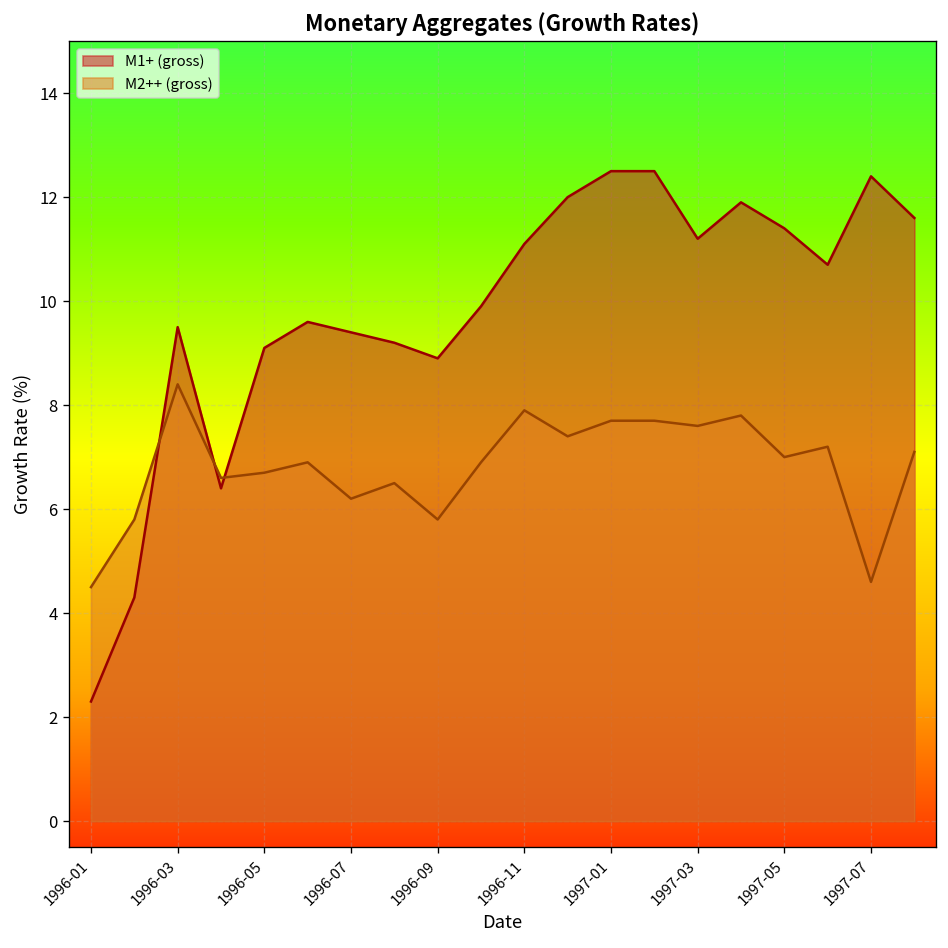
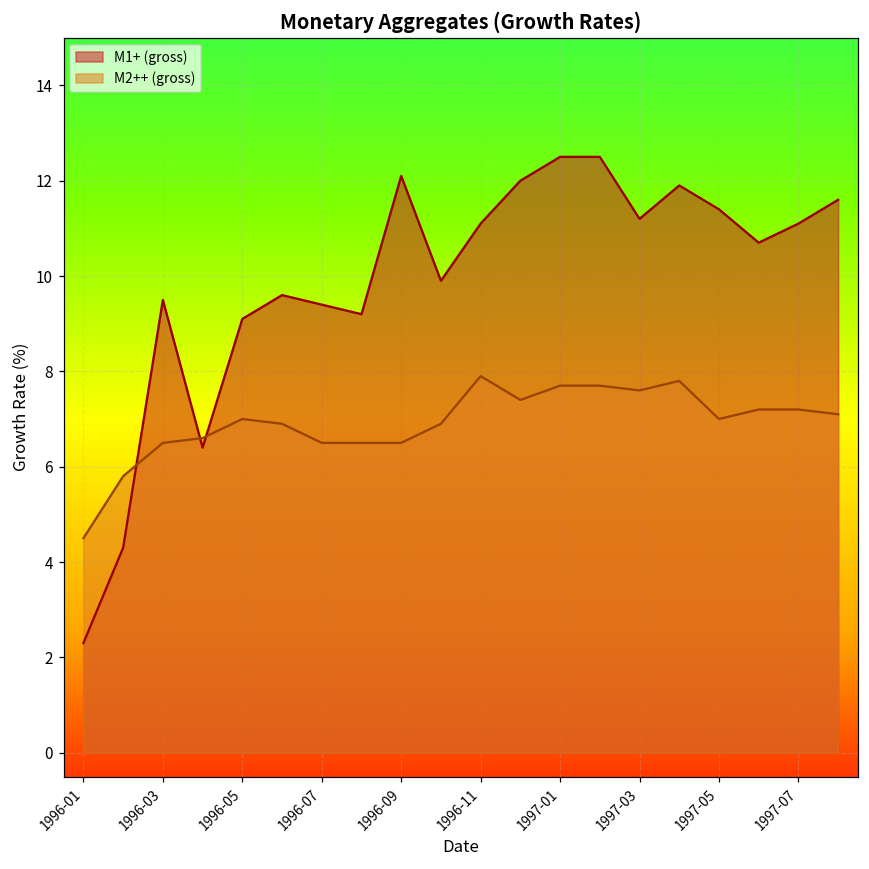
M2++ (gross), 1996-03: 8.4 -> 6.5
M2++ (gross), 1996-05: 6.7 -> 7.0
M2++ (gross), 1996-07: 6.2 -> 6.5
M1+ (gross), 1996-09: 8.9 -> 12.1
M2++ (gross), 1996-09: 5.8 -> 6.5
M1+ (gross), 1997-07: 12.4 -> 11.1
M2++ (gross), 1997-07: 4.6 -> 7.2
